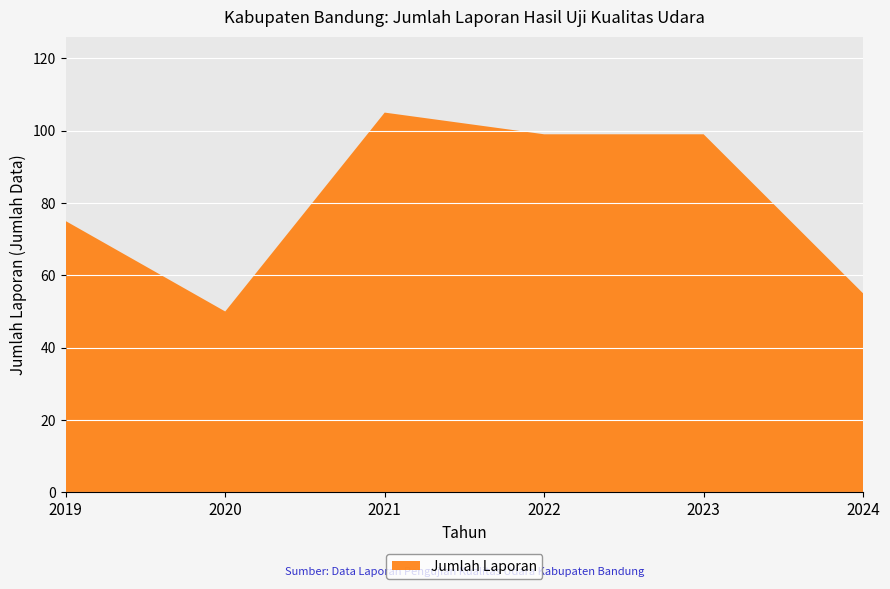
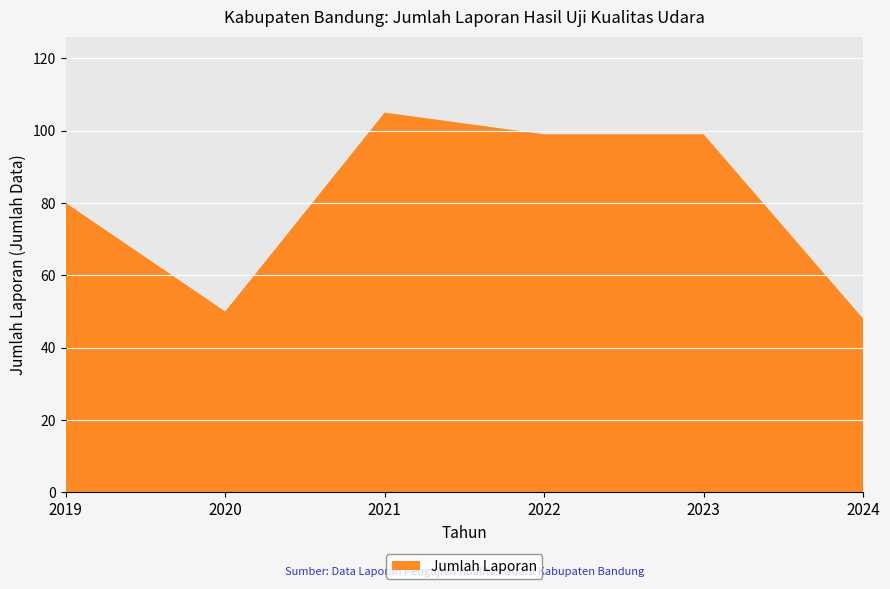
2019: 75 -> 80
2024: 55 -> 48
